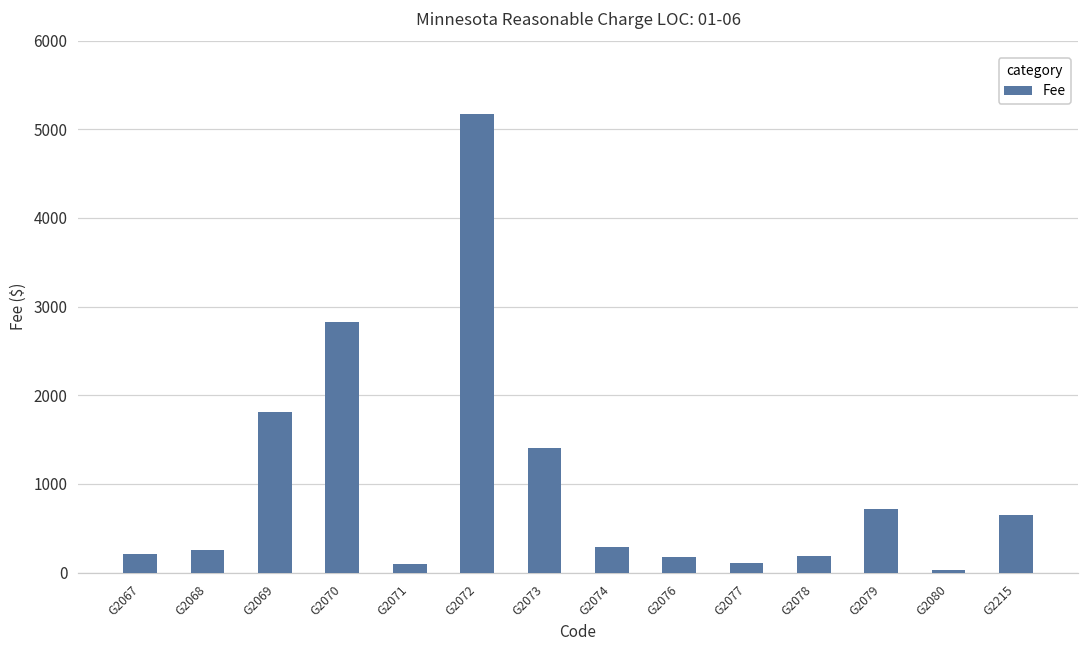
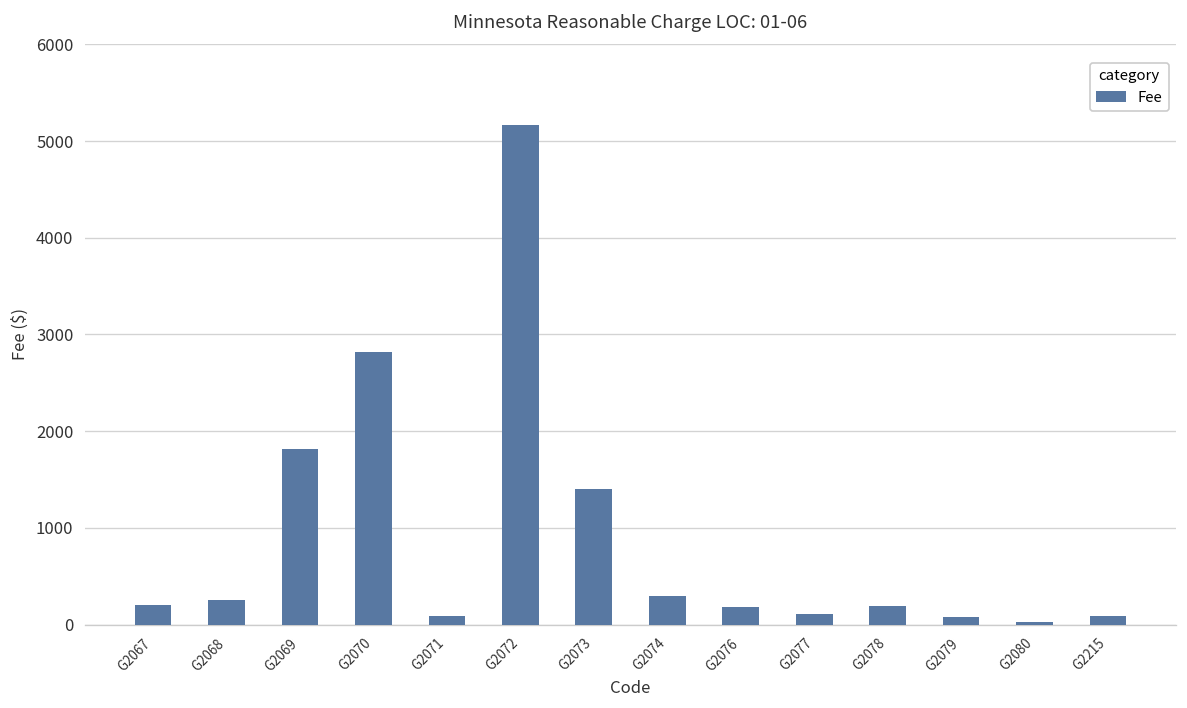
G2079: 700 -> 100
G2215: 700 -> 100
